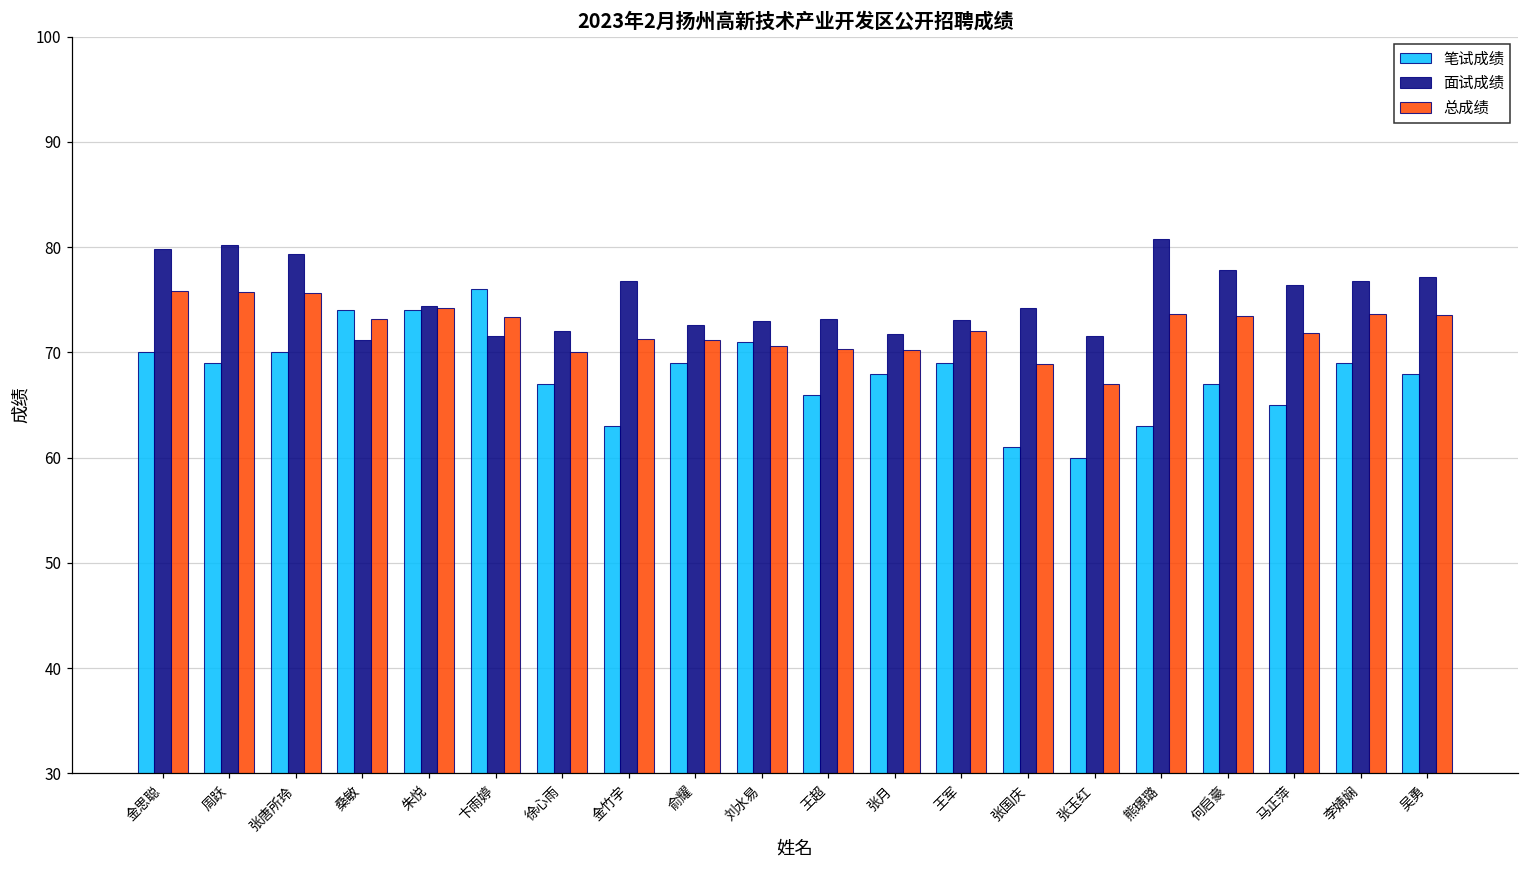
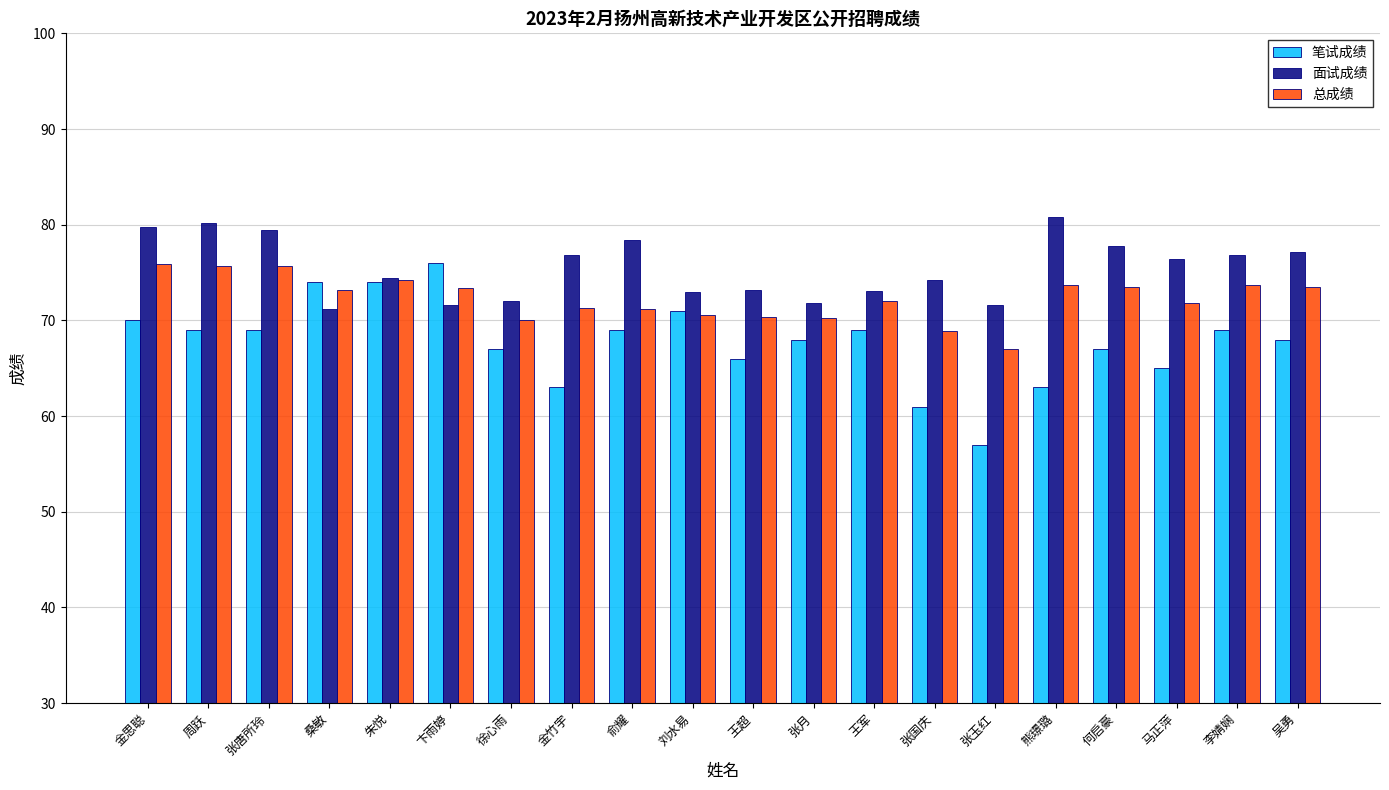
笔试成绩, 张唐所玲: 70 -> 69
面试成绩, 俞耀: 73 -> 78
笔试成绩, 张玉红: 60 -> 57
